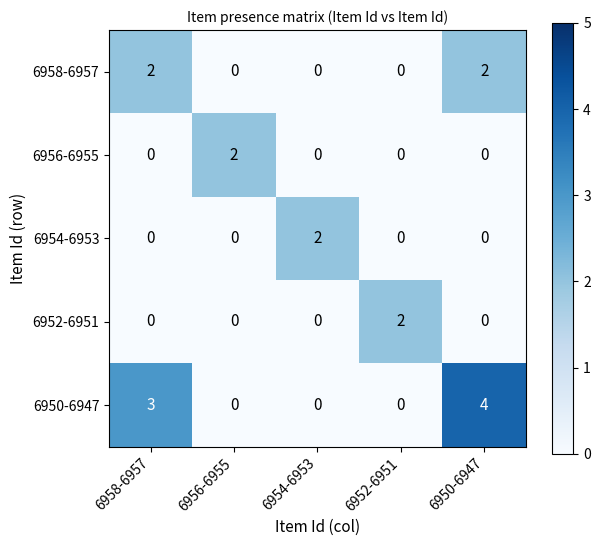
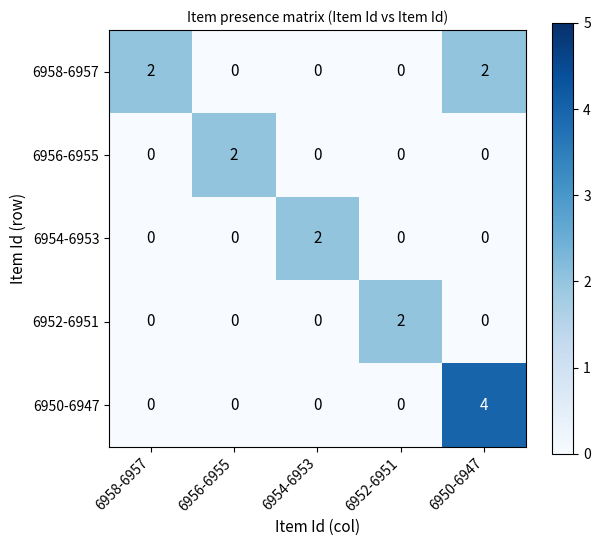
6950-6947, 6958-6957: 3 -> 0
